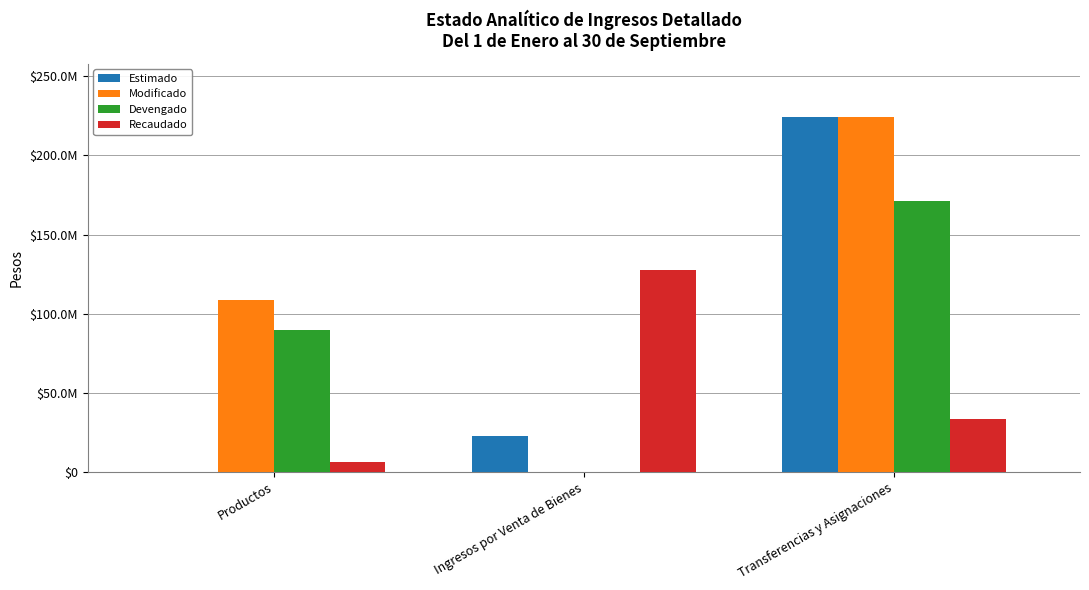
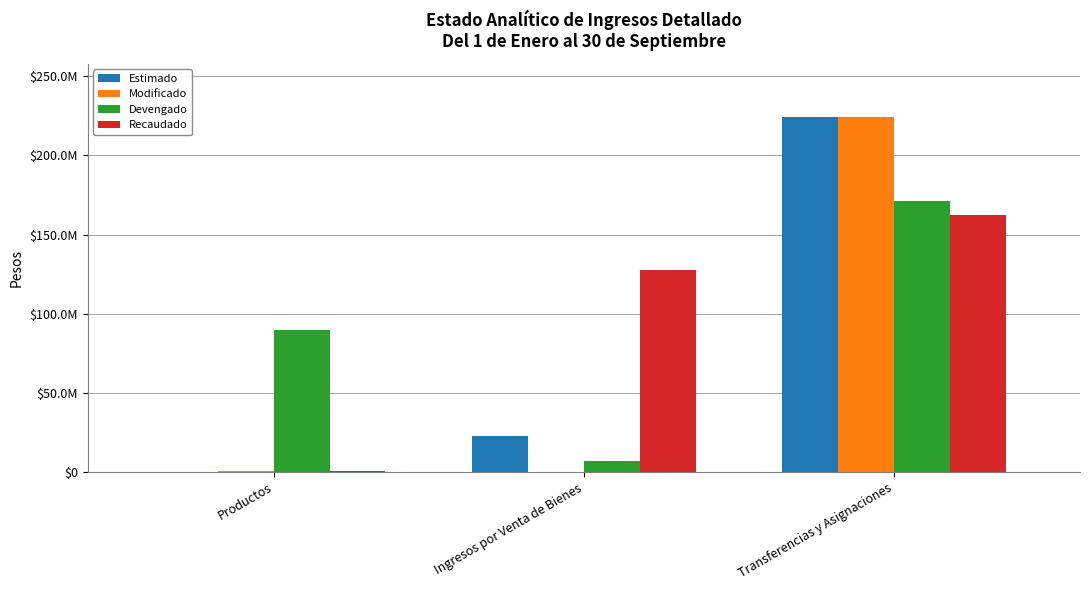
Modificado, Productos: $109000000 -> $1000000
Recaudado, Productos: $6000000 -> $1000000
Devengado, Ingresos por Venta de Bienes: $0 -> $7000000
Recaudado, Transferencias y Asignaciones: $34000000 -> $162000000
